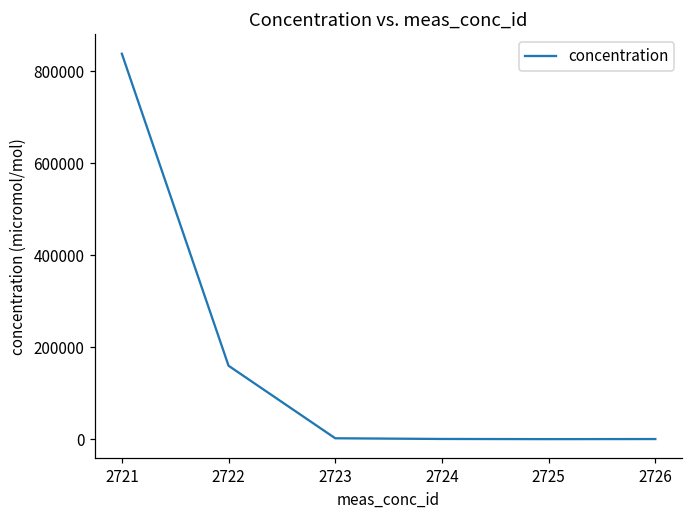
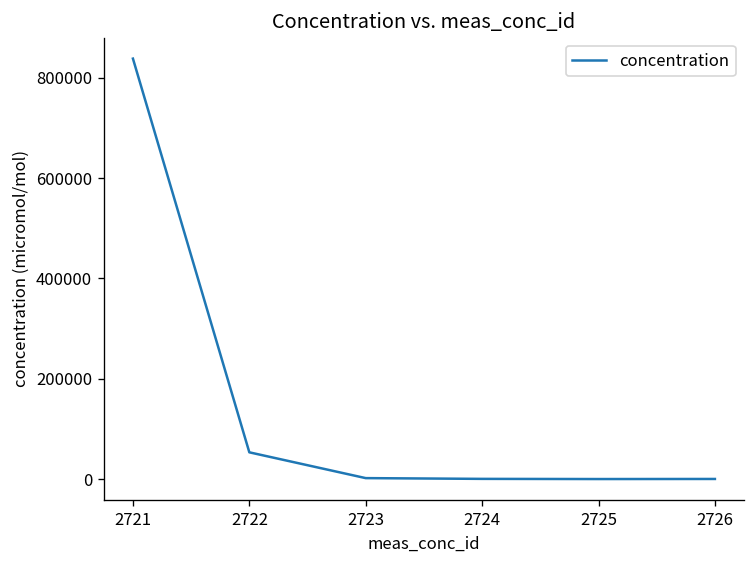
2722: 160000 -> 50000
